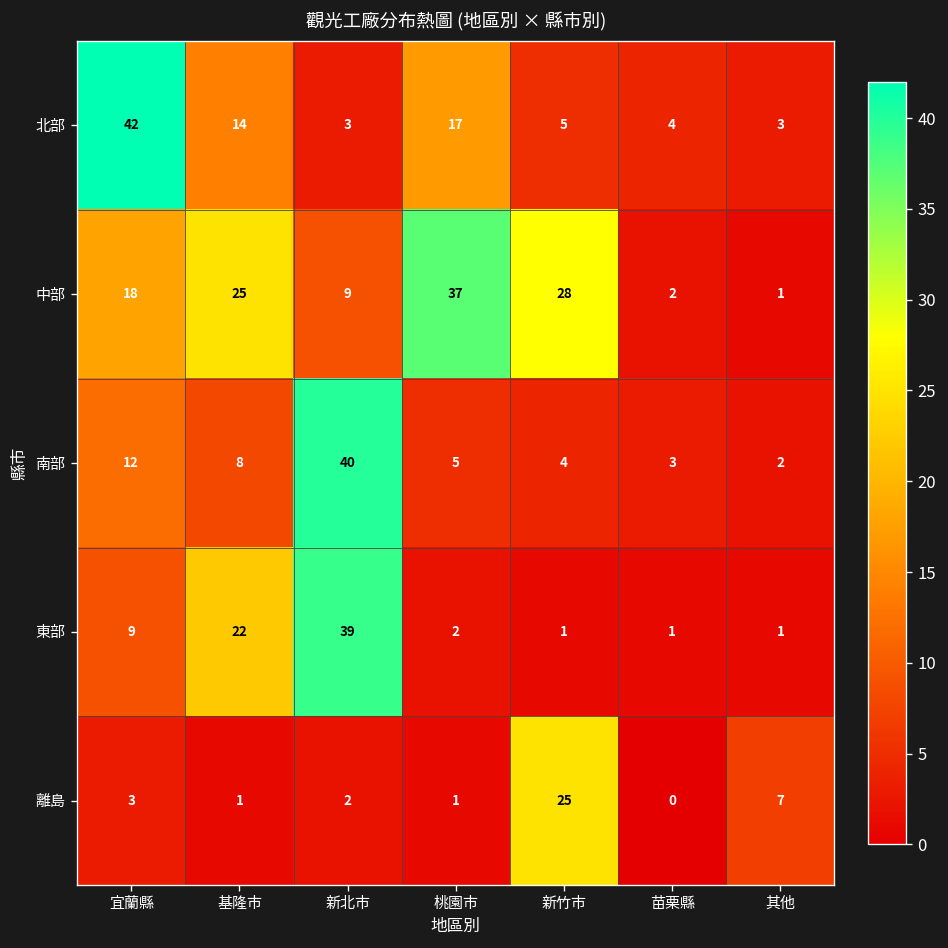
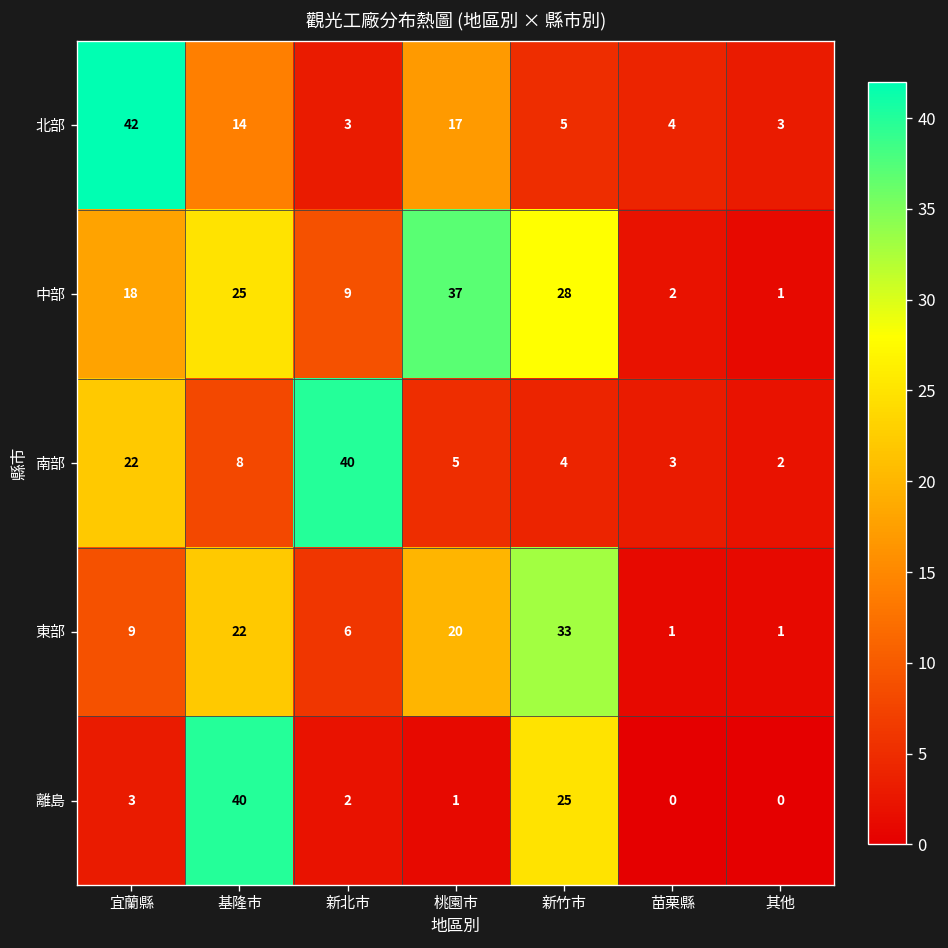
南部, 宜蘭縣: 12 -> 22
東部, 新北市: 39 -> 6
東部, 桃園市: 2 -> 20
東部, 新竹市: 1 -> 33
離島, 基隆市: 1 -> 40
離島, 其他: 7 -> 0
